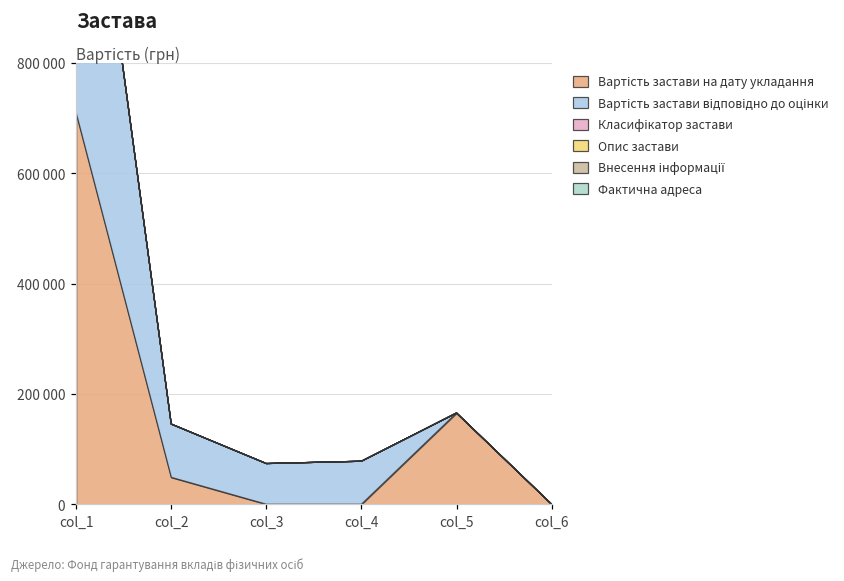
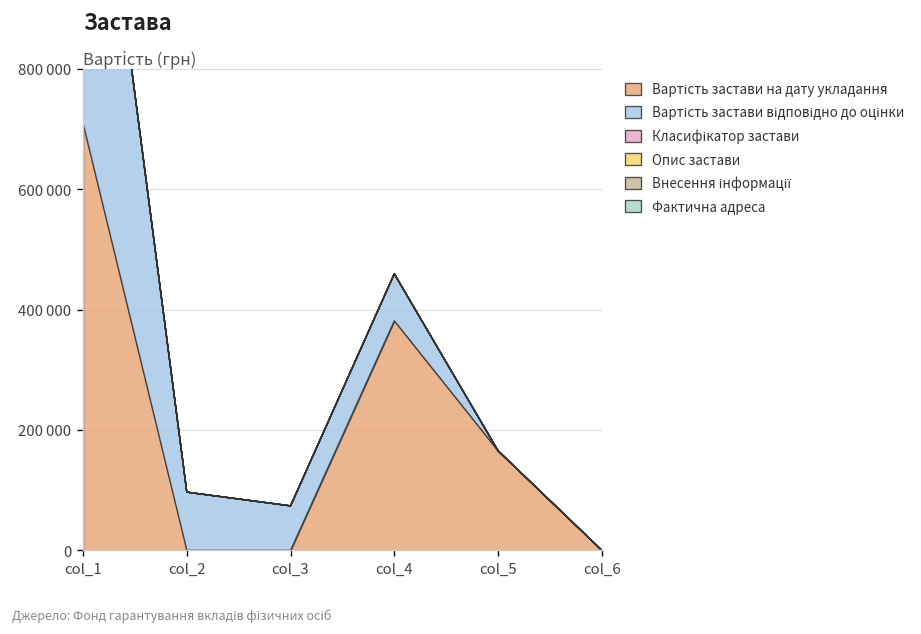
Вартість застави на дату укладання, col_2: 50000 -> 0
Вартість застави на дату укладання, col_4: 0 -> 380000
